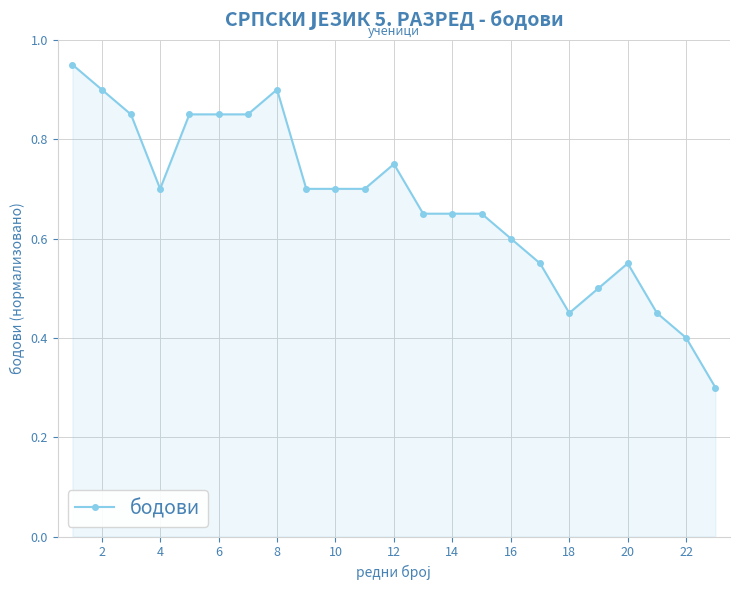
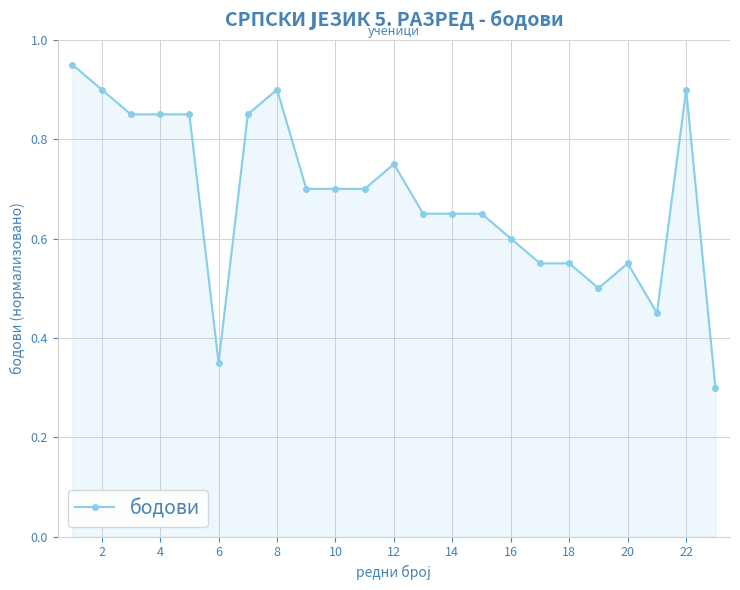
4: 0.70 -> 0.85
6: 0.85 -> 0.35
18: 0.45 -> 0.55
22: 0.40 -> 0.90
